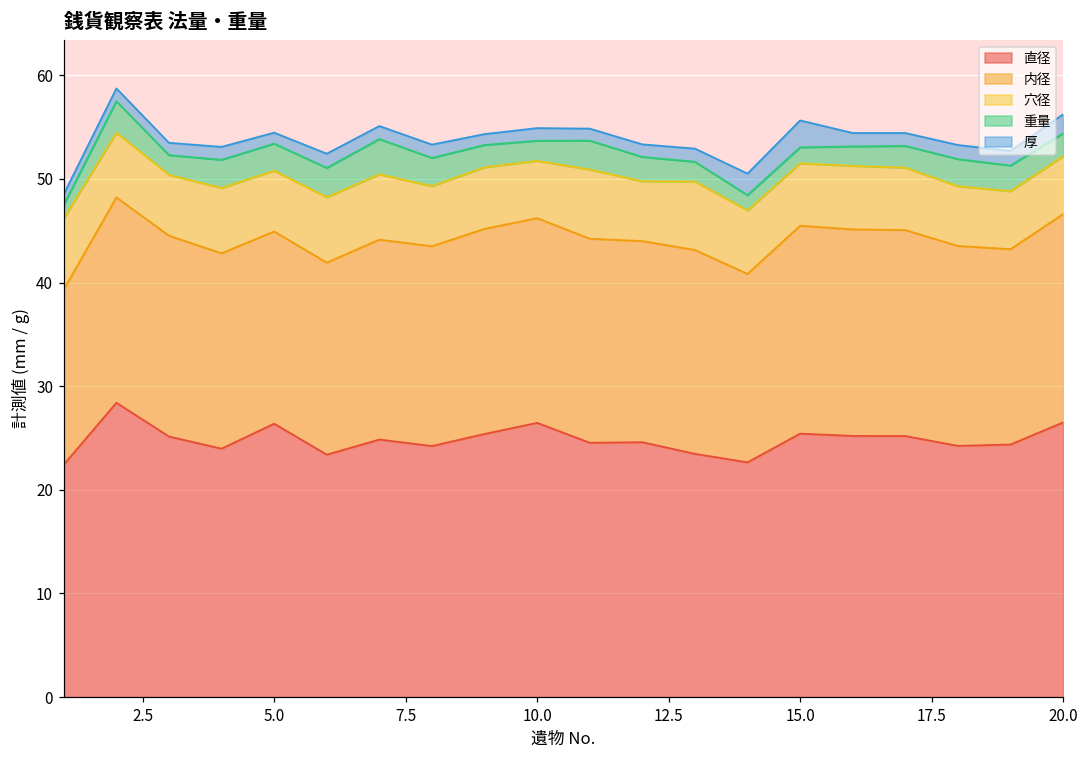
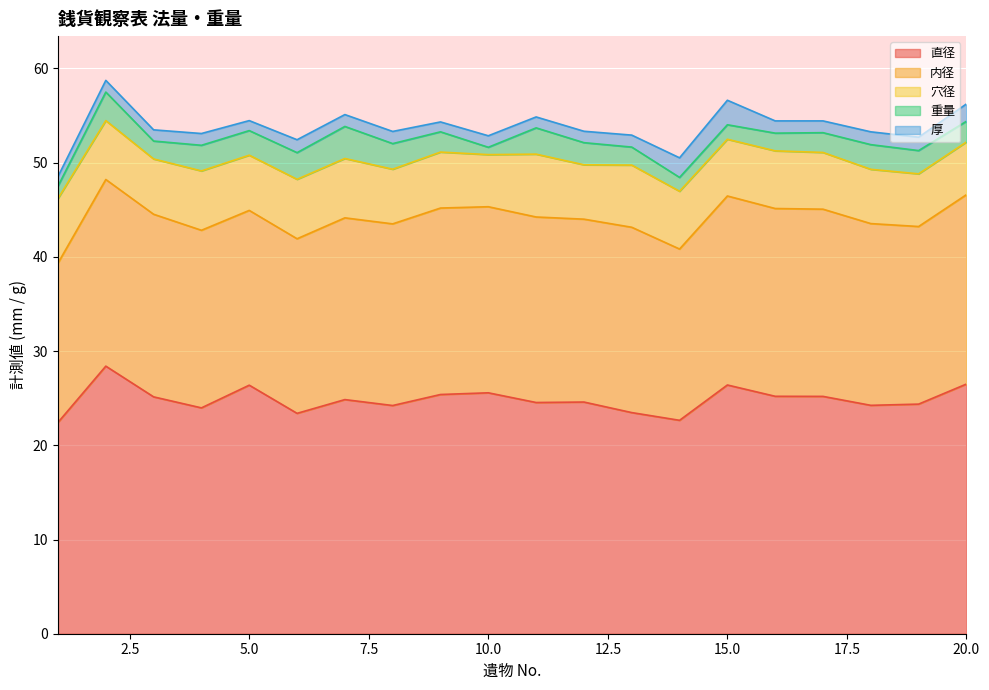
直径, 10.0: 26.5 -> 25.6
重量, 10.0: 2 -> 1
直径, 15.0: 25 -> 26
